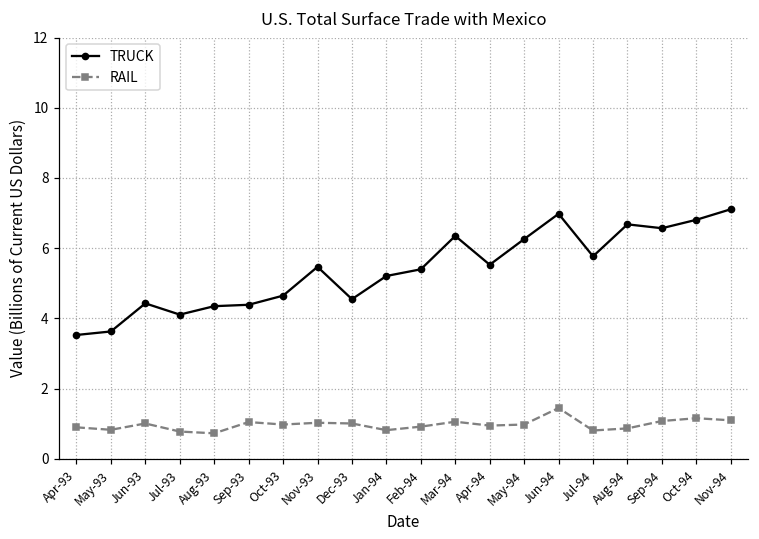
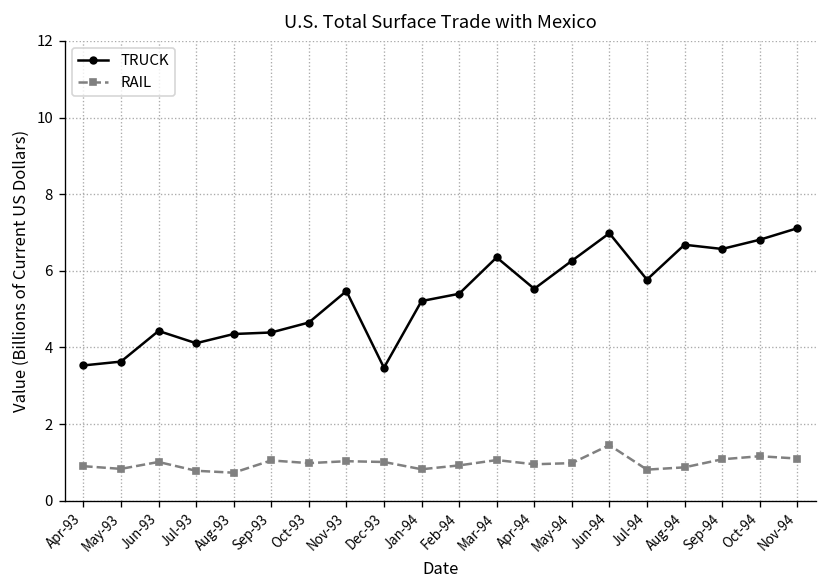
TRUCK, Dec-93: 4.6 -> 3.5
